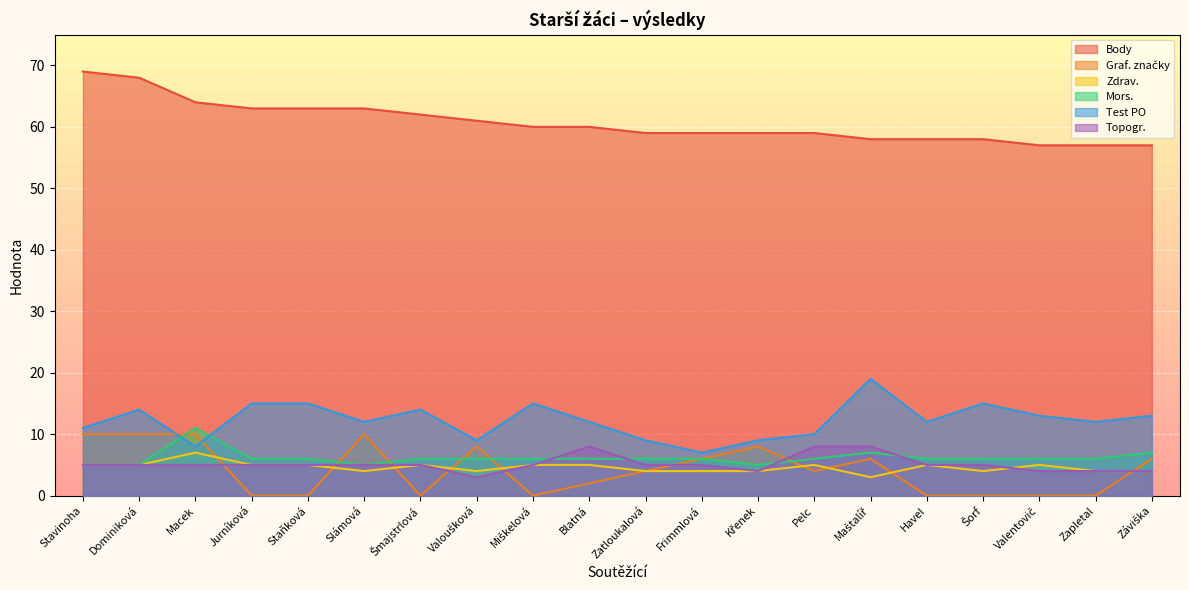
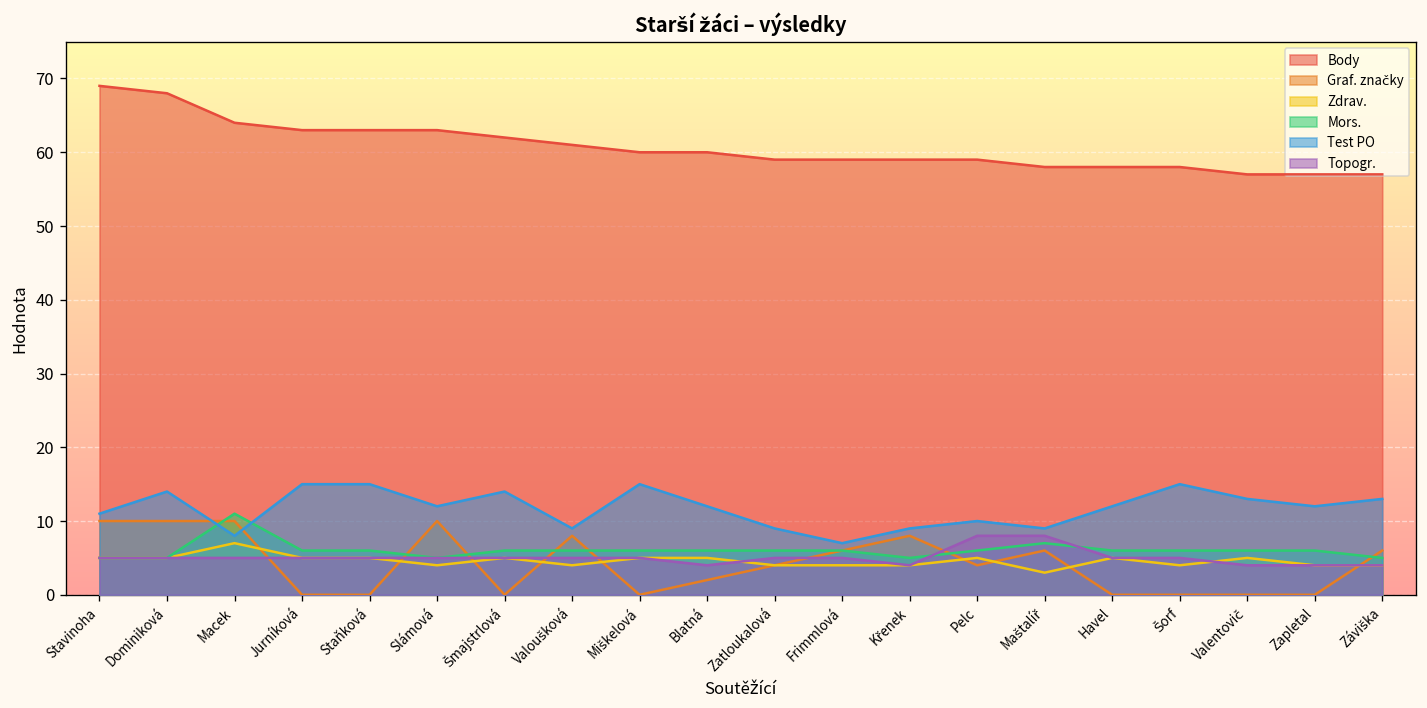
Topogr., Valoušková: 3 -> 5
Topogr., Blatná: 8 -> 4
Test PO, Maštalíř: 19 -> 9
Mors., Záviška: 7 -> 5
